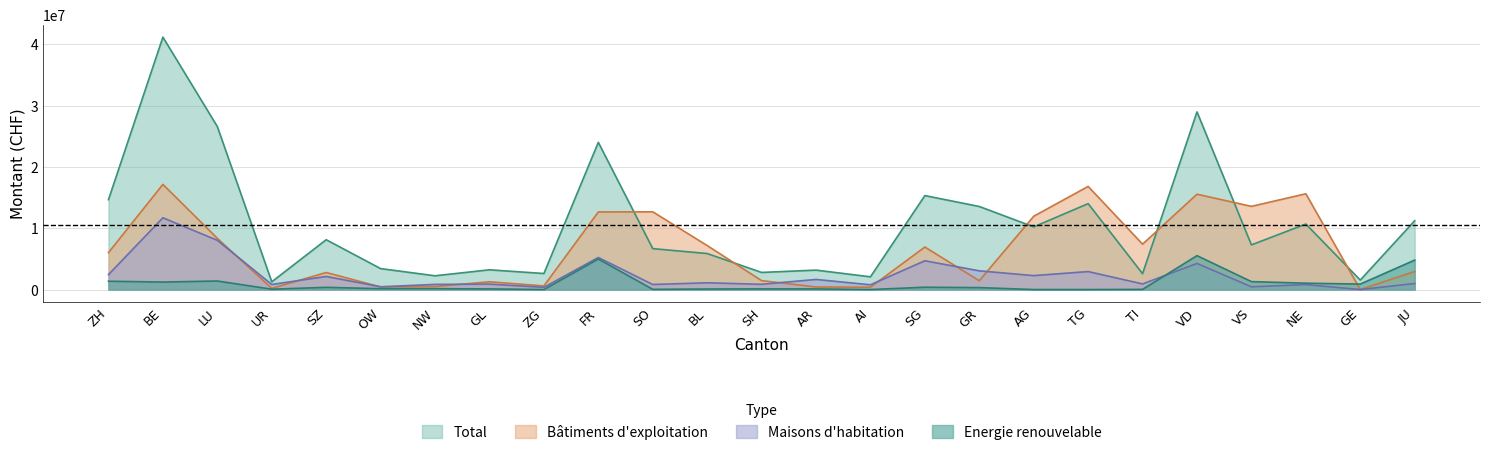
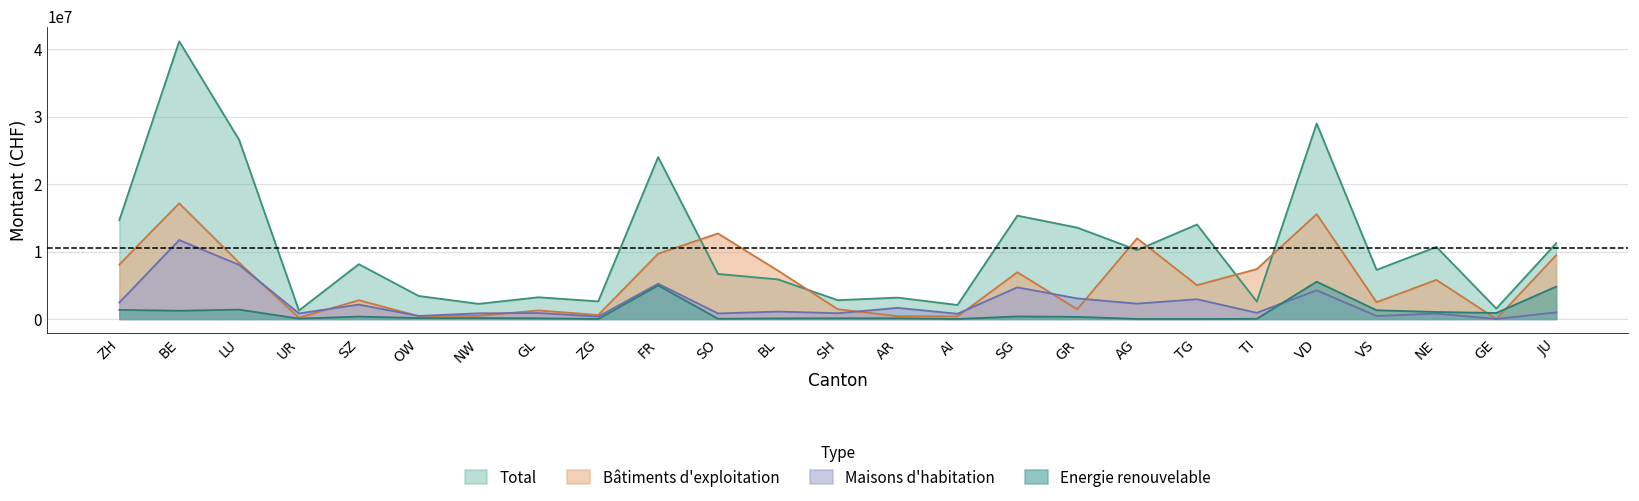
Bâtiments d'exploitation, ZH: 6000000 -> 8000000
Bâtiments d'exploitation, FR: 13000000 -> 10000000
Bâtiments d'exploitation, TG: 17000000 -> 5000000
Bâtiments d'exploitation, VS: 14000000 -> 2000000
Bâtiments d'exploitation, NE: 16000000 -> 6000000
Bâtiments d'exploitation, JU: 3000000 -> 9000000
